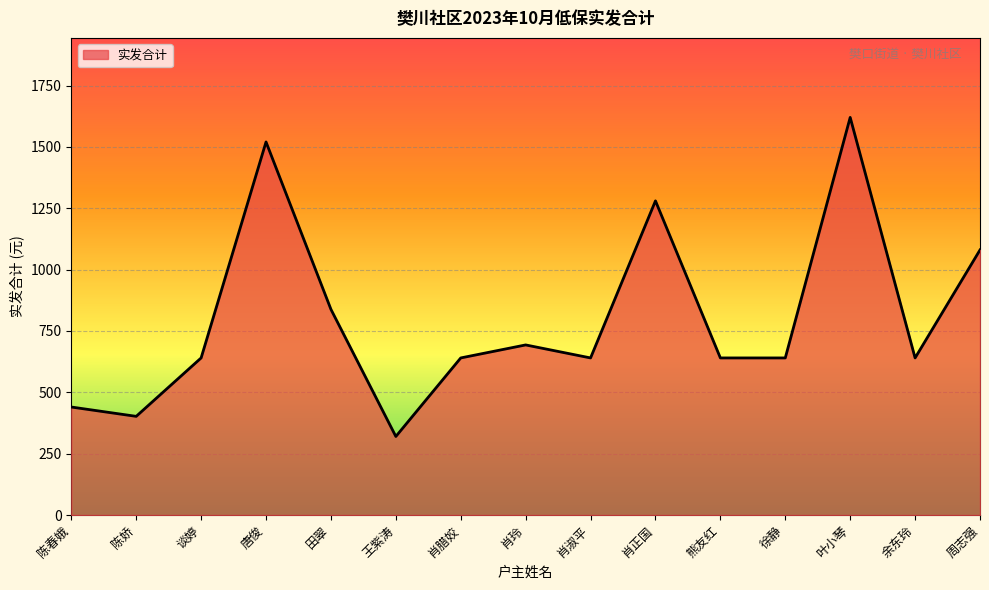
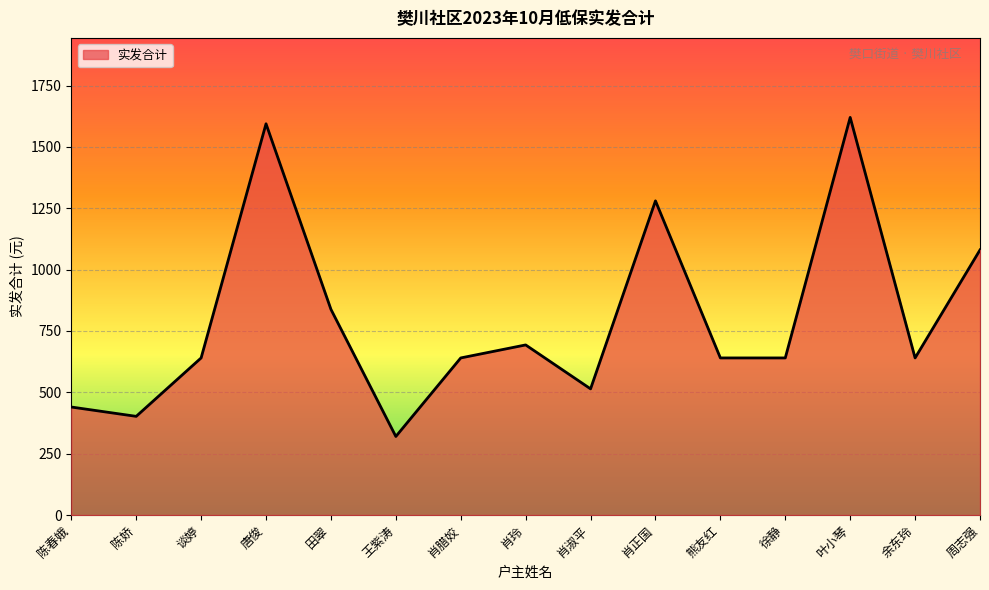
唐俊: 1520 -> 1590
肖淑平: 640 -> 510
